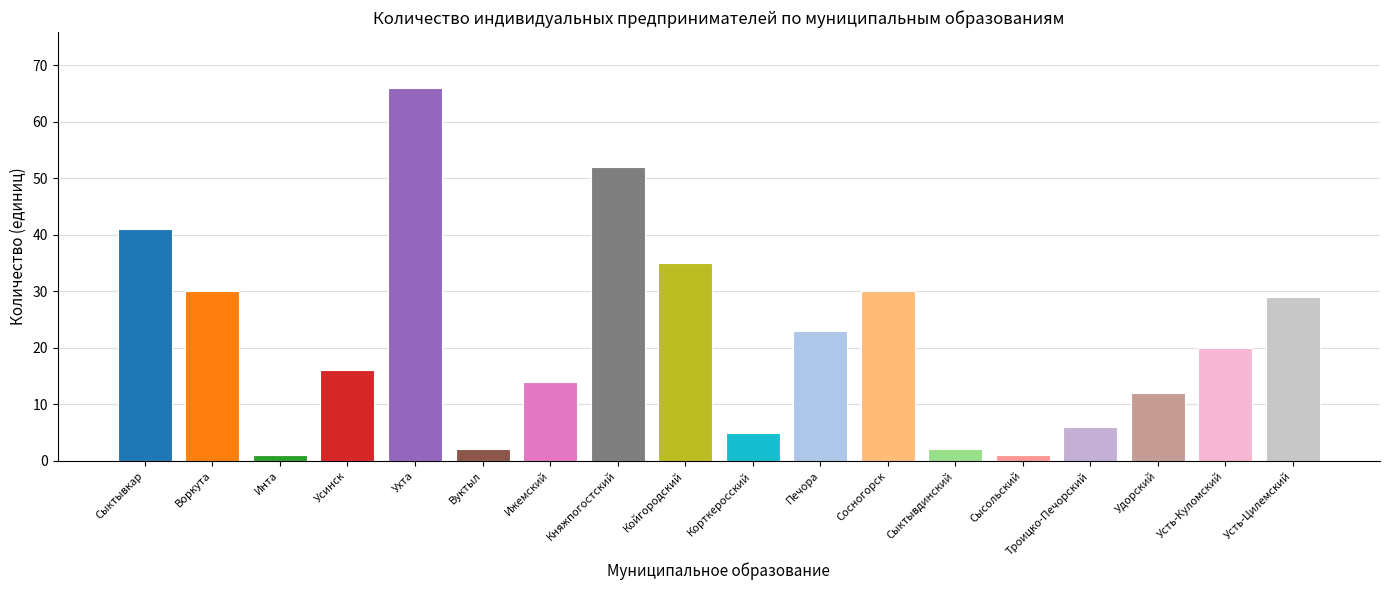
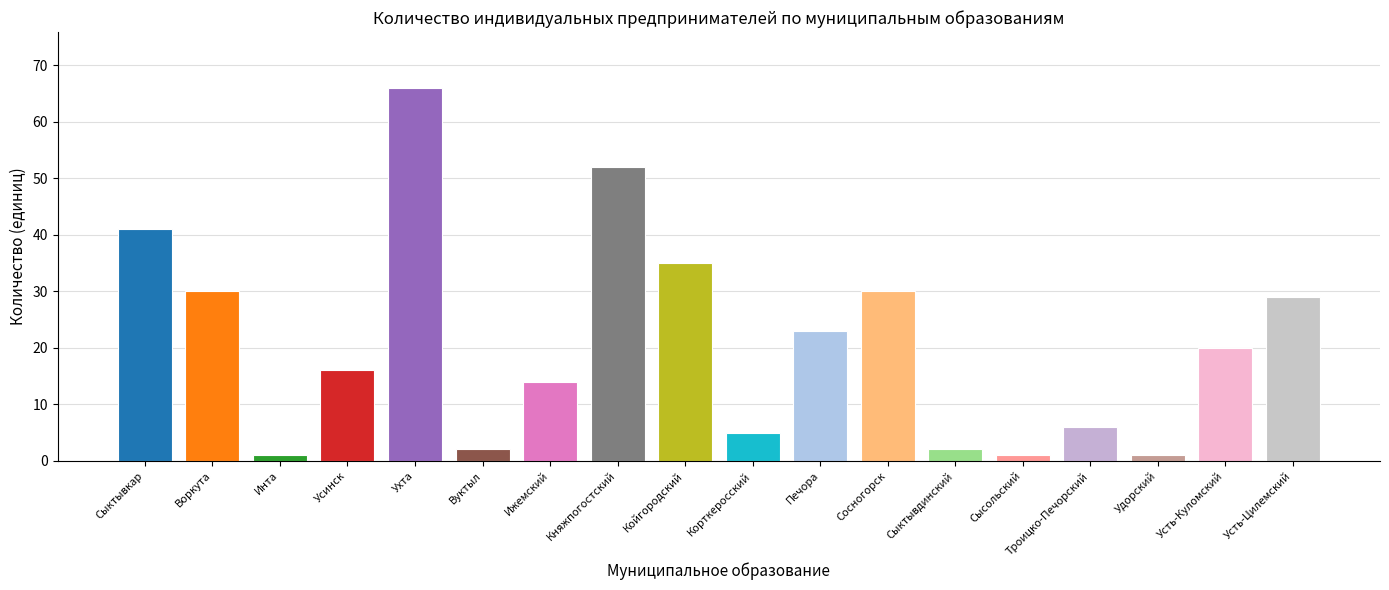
Удорский: 12 -> 1
